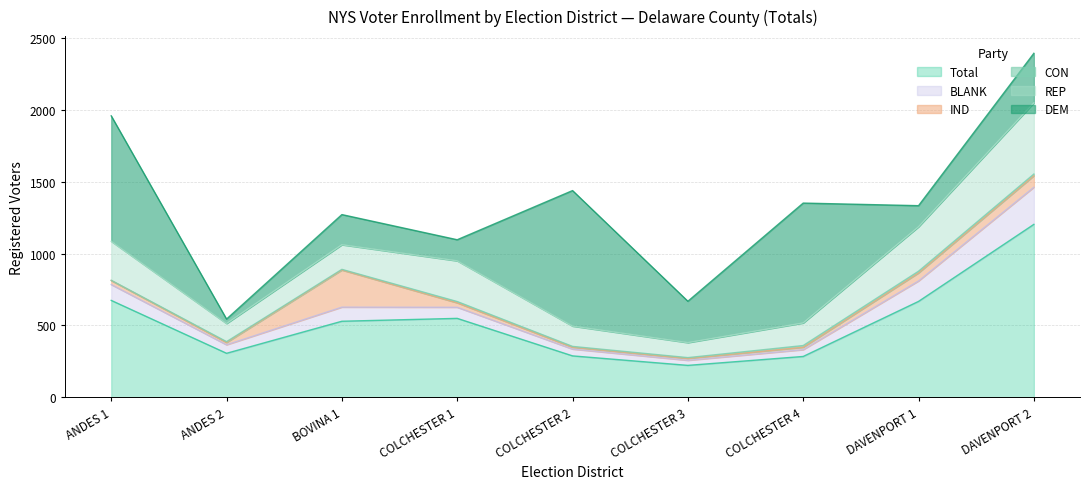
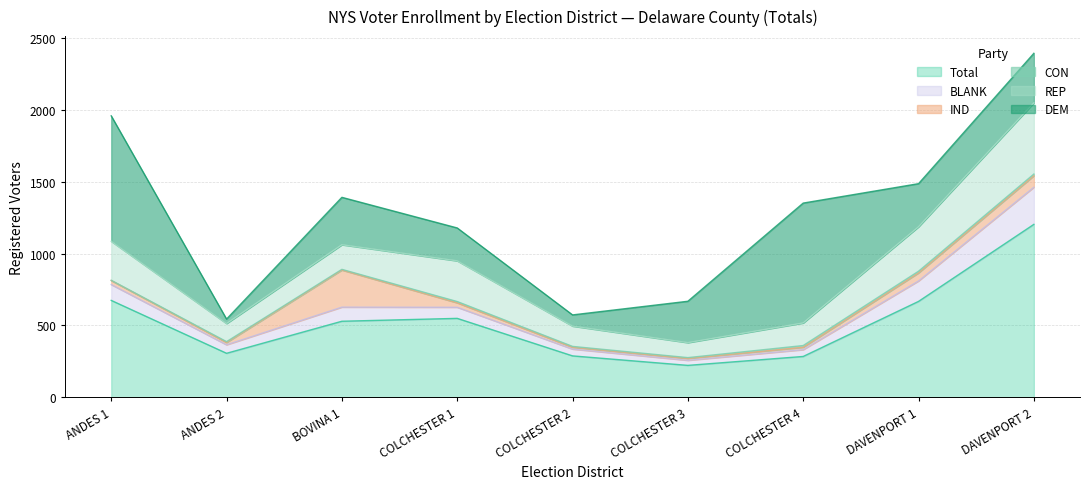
DEM, BOVINA 1: 210 -> 330
DEM, COLCHESTER 1: 150 -> 230
DEM, COLCHESTER 2: 940 -> 80
DEM, DAVENPORT 1: 150 -> 300
